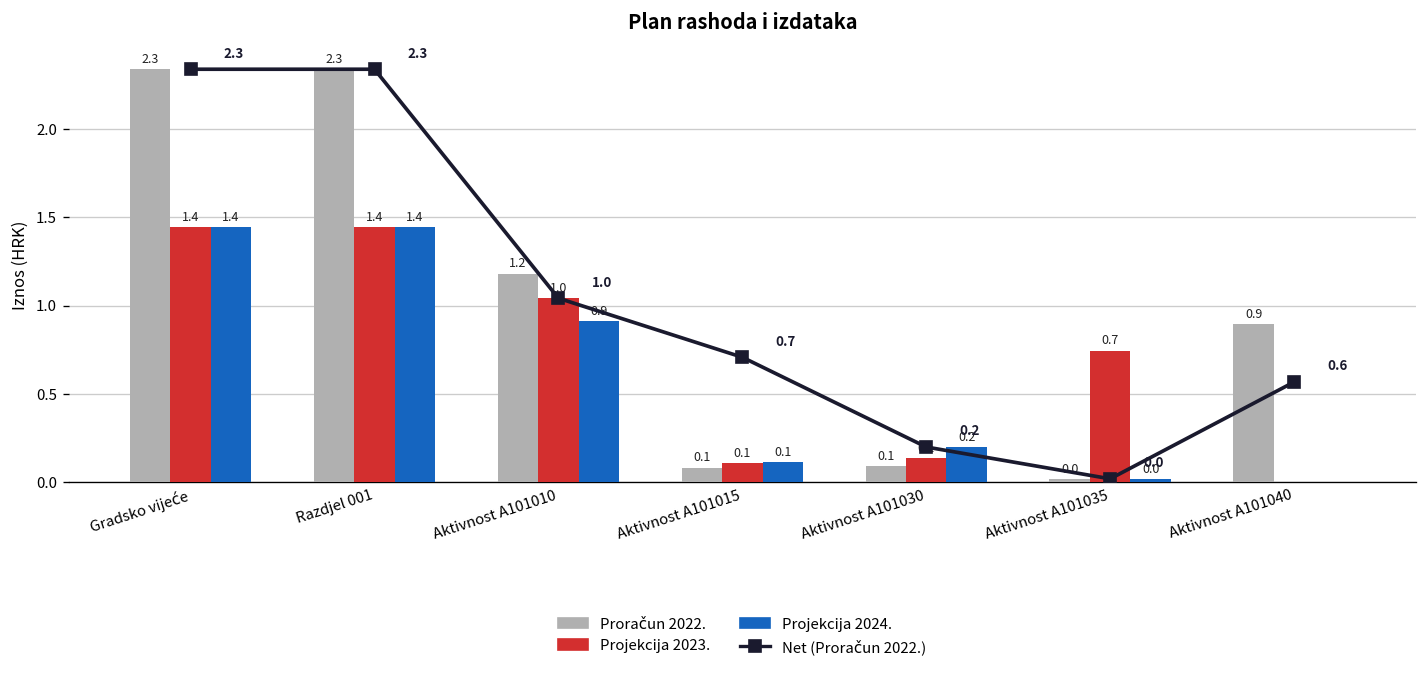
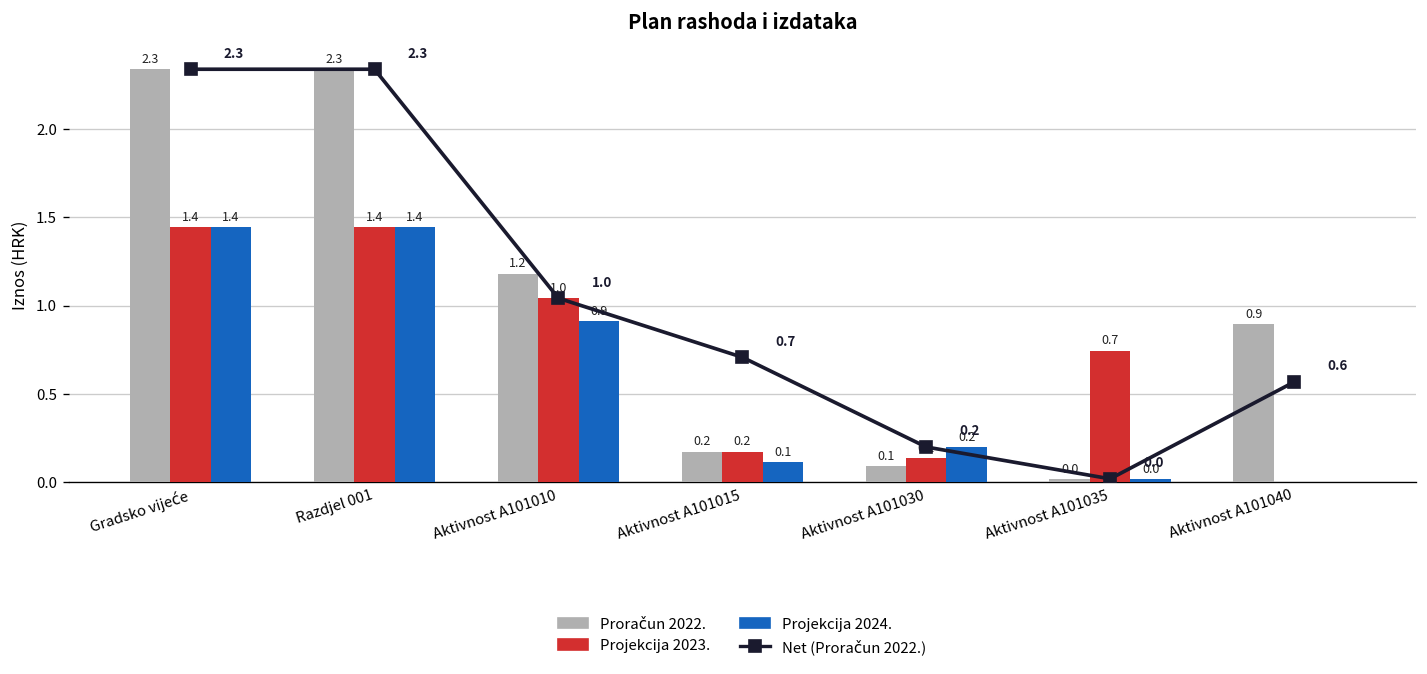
Proračun 2022., Aktivnost A101015: 0.1 -> 0.2
Projekcija 2023., Aktivnost A101015: 0.1 -> 0.2
